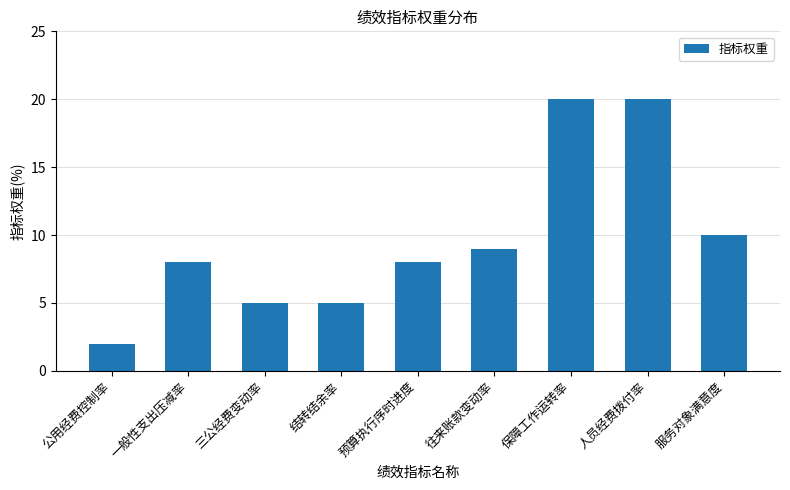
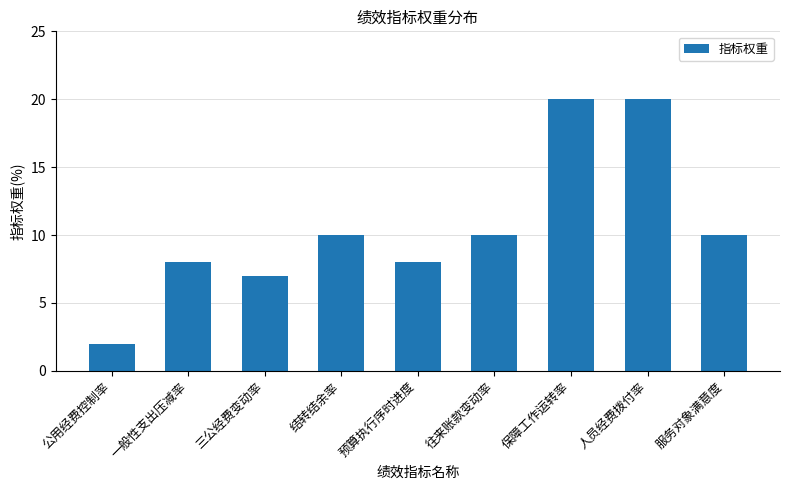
三公经费变动率: 5 -> 7
结转结余率: 5 -> 10
往来账款变动率: 9 -> 10
